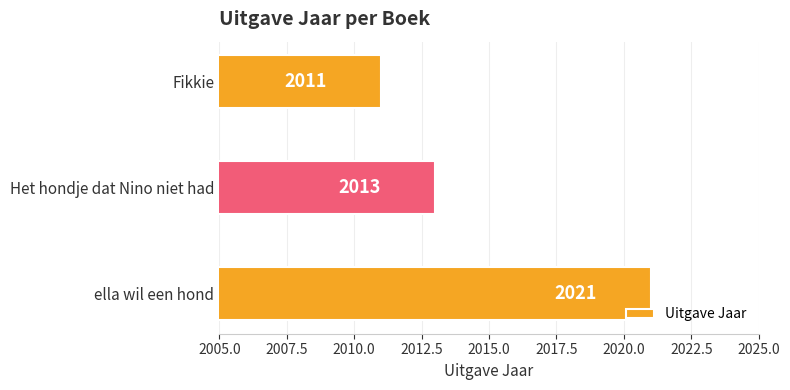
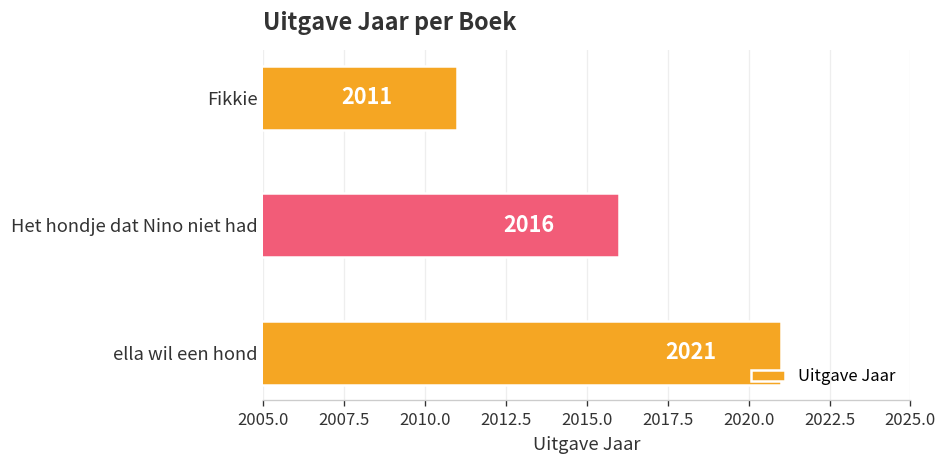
Het hondje dat Nino niet had: 2013 -> 2016
